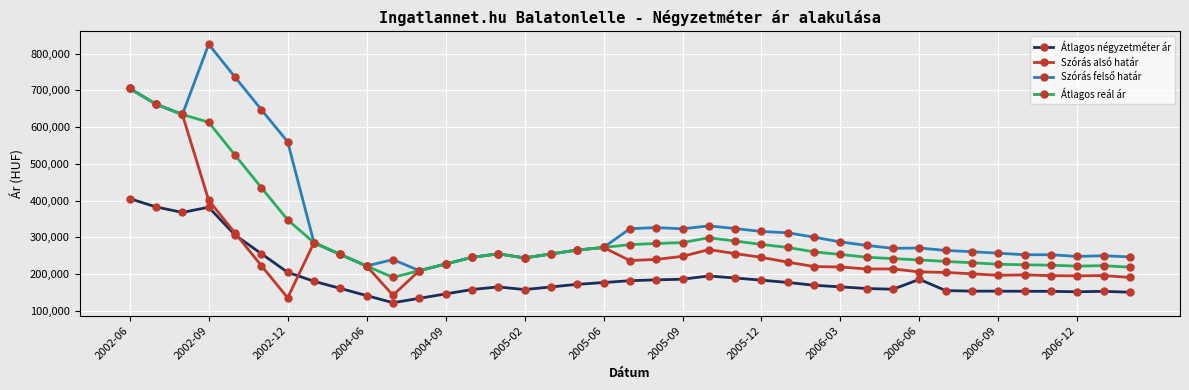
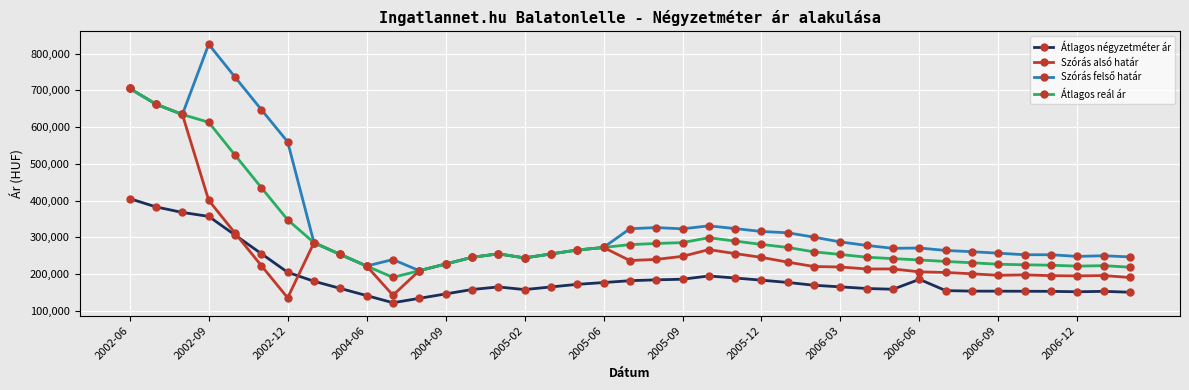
Átlagos négyzetméter ár, 2002-09: 380,000 -> 360,000
